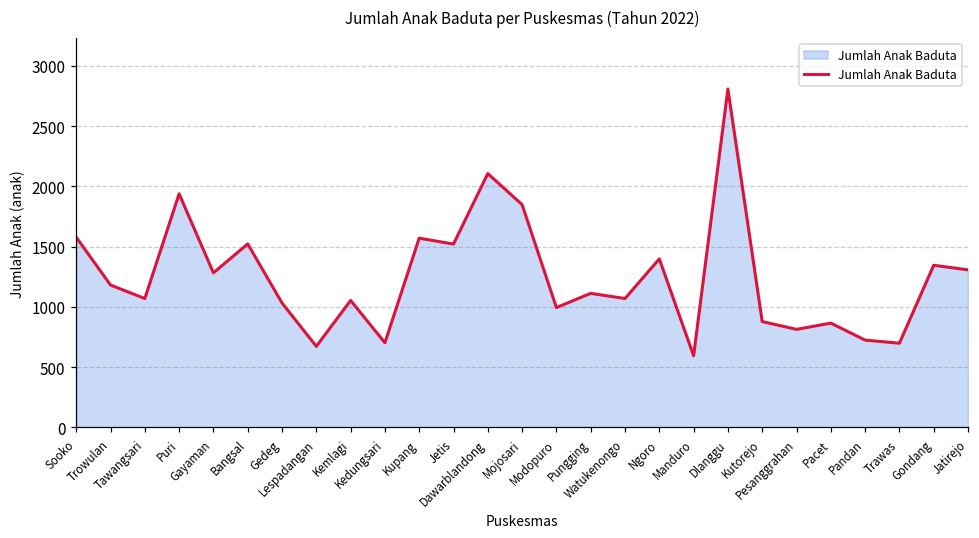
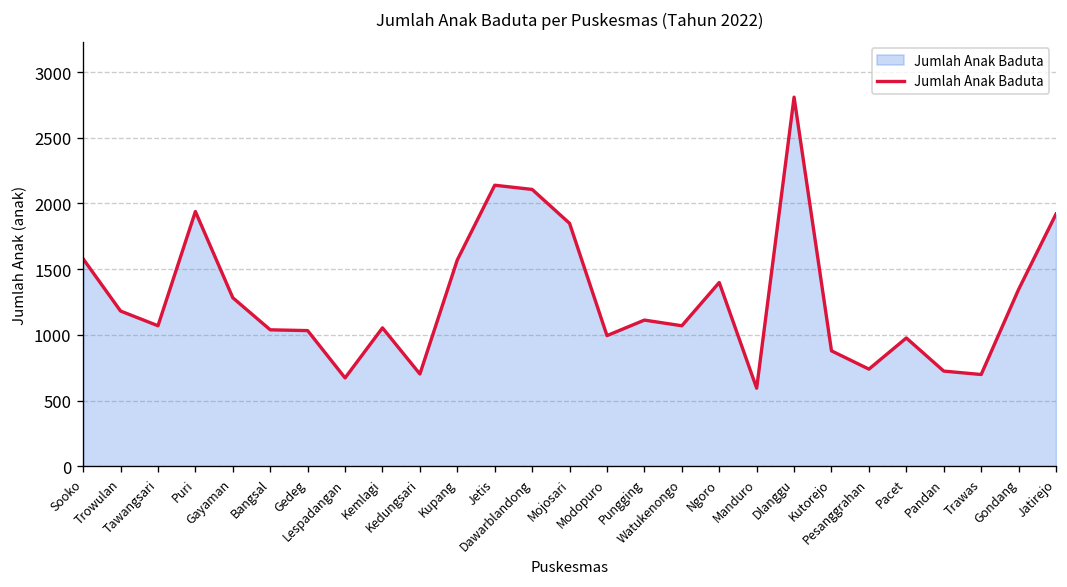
Bangsal: 1520 -> 1040
Jetis: 1520 -> 2140
Pesanggrahan: 810 -> 740
Pacet: 870 -> 980
Jatirejo: 1310 -> 1920
